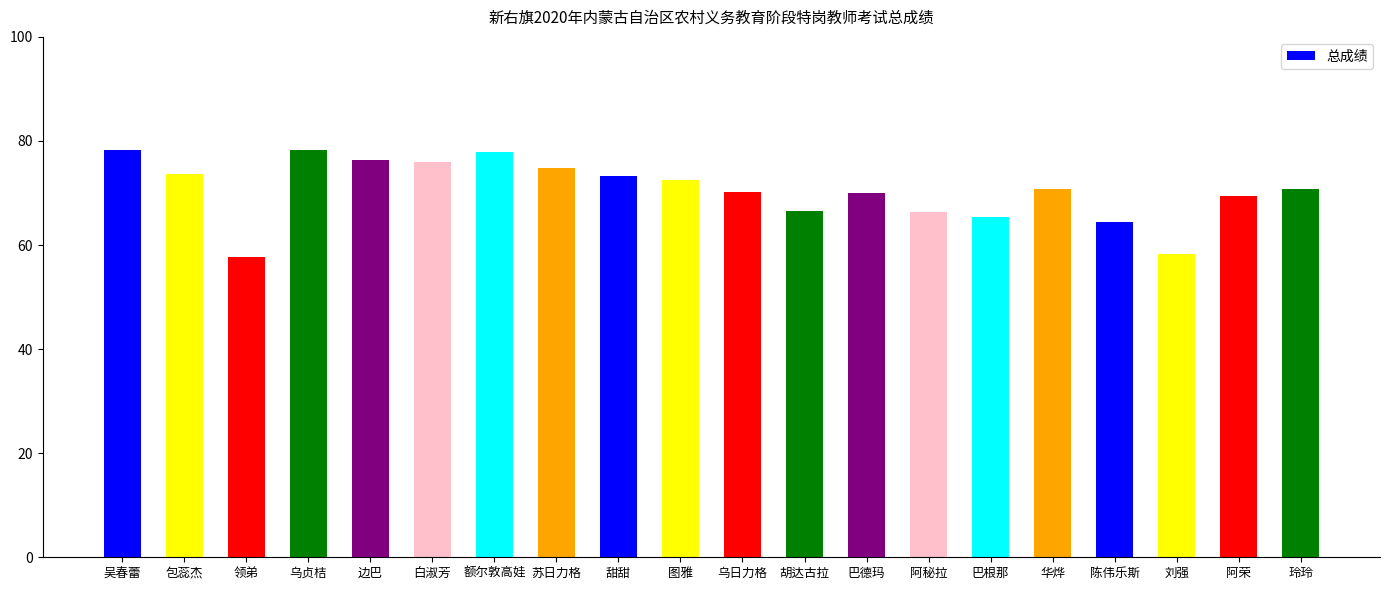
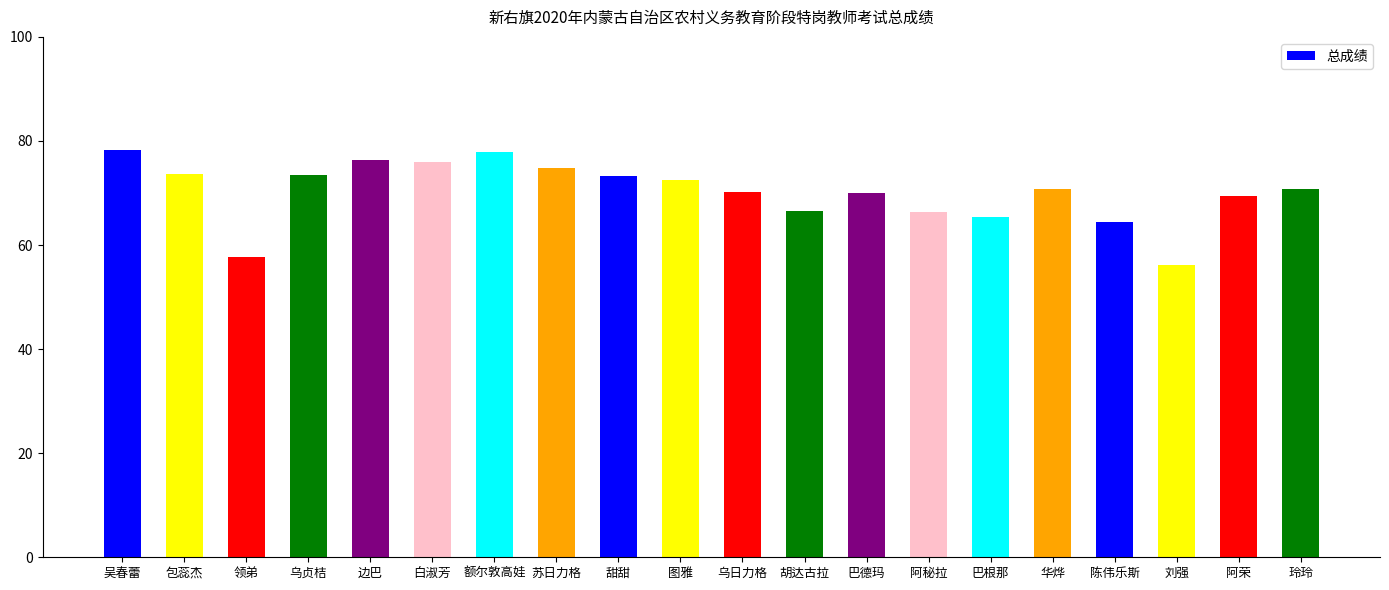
乌贞桔: 78 -> 74
刘强: 58 -> 56
